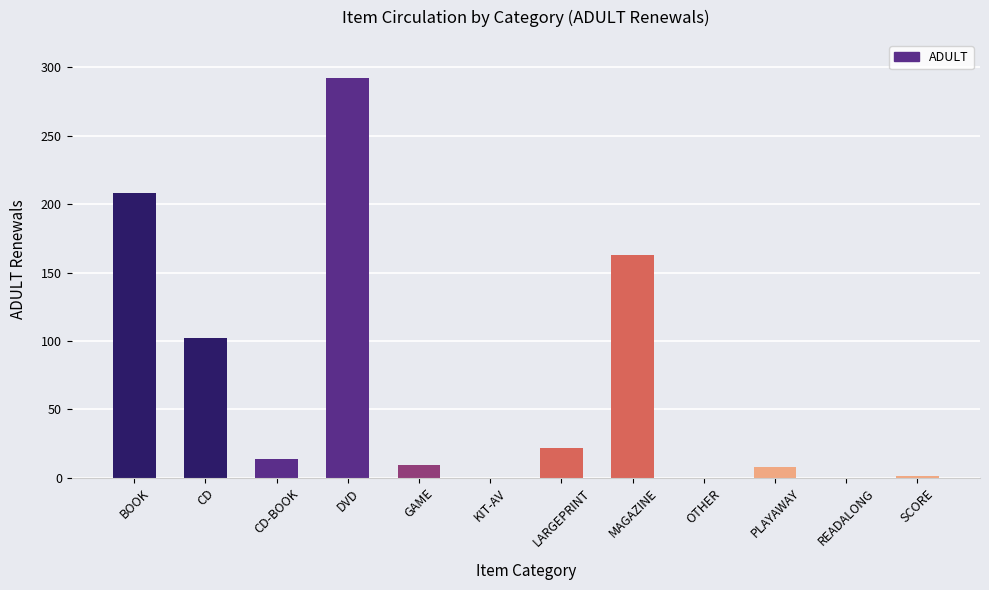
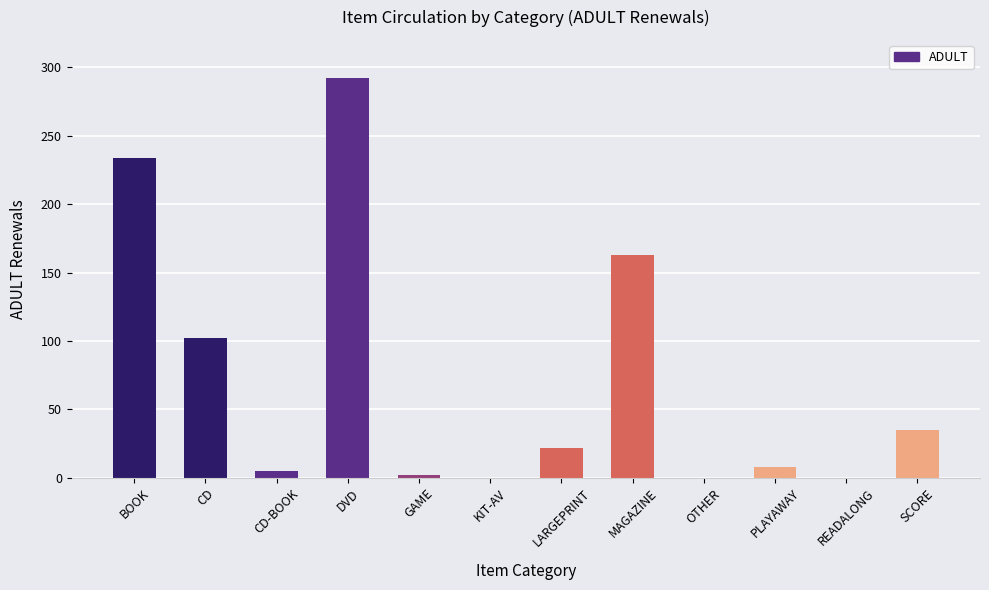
BOOK: 208 -> 234
CD-BOOK: 14 -> 5
GAME: 9 -> 2
SCORE: 1 -> 35
